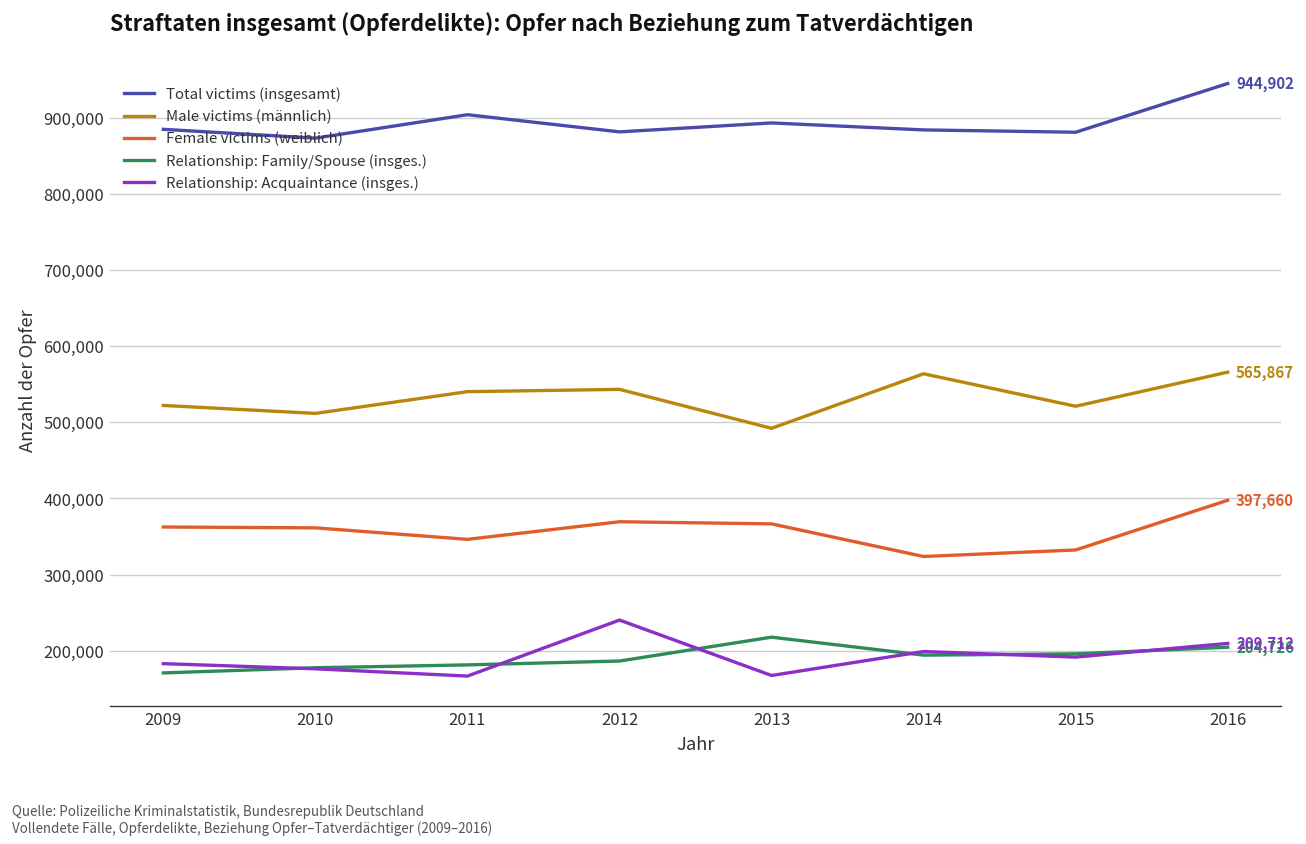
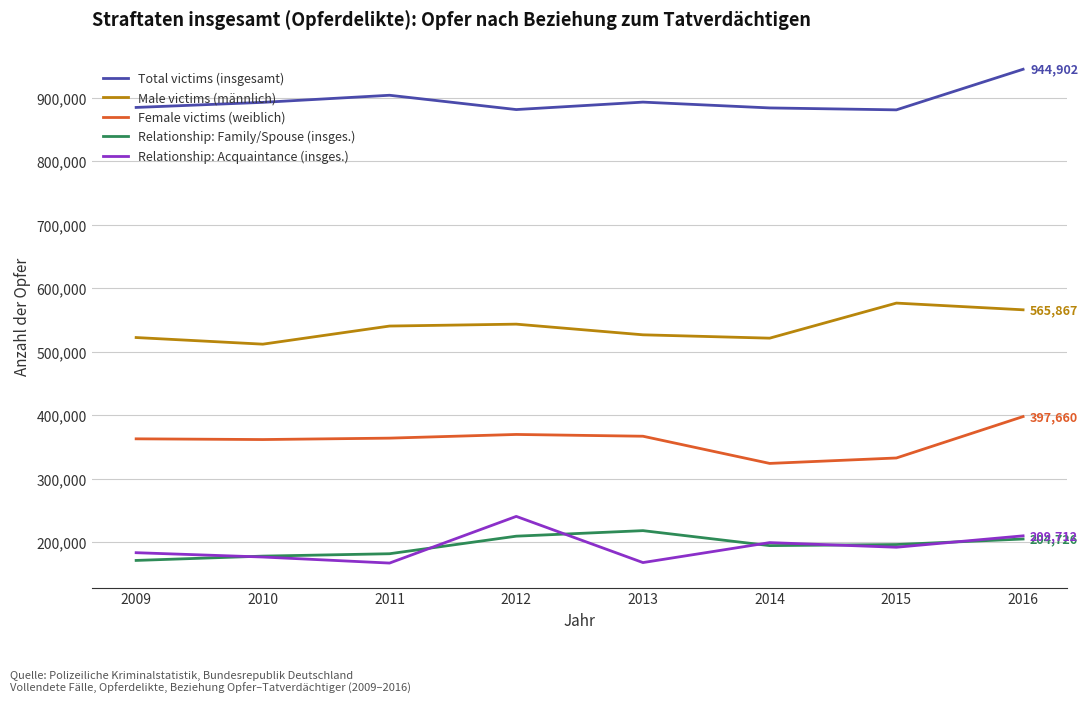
Total victims (insgesamt), 2010: 870,000 -> 890,000
Female victims (weiblich), 2011: 350,000 -> 360,000
Relationship: Family/Spouse (insges.), 2012: 190,000 -> 210,000
Male victims (männlich), 2013: 490,000 -> 530,000
Male victims (männlich), 2014: 560,000 -> 520,000
Male victims (männlich), 2015: 520,000 -> 580,000
